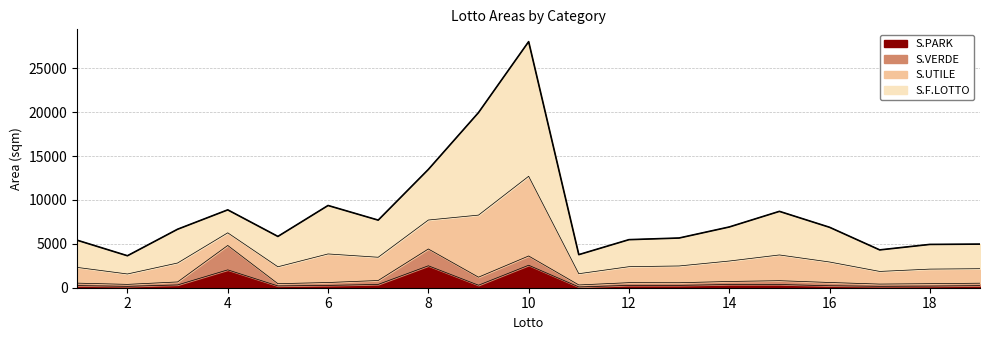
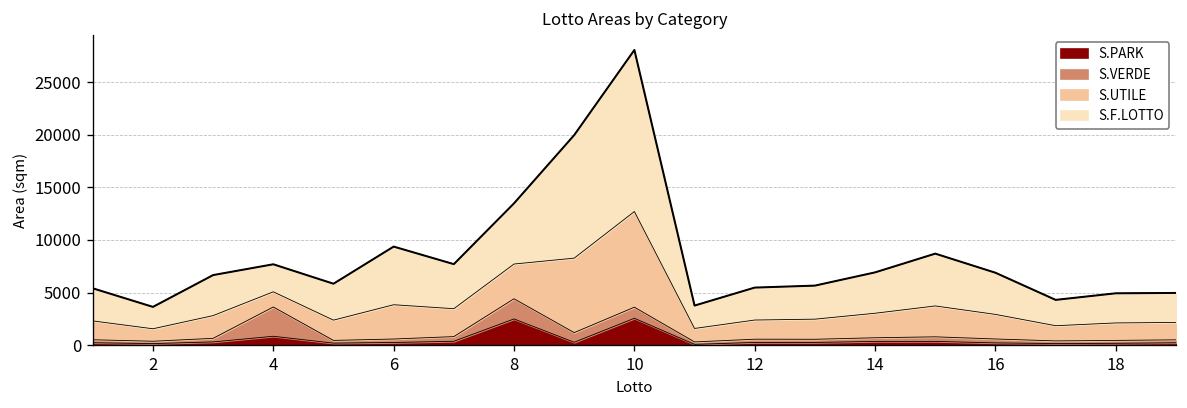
S.PARK, 4: 2000 -> 1000
